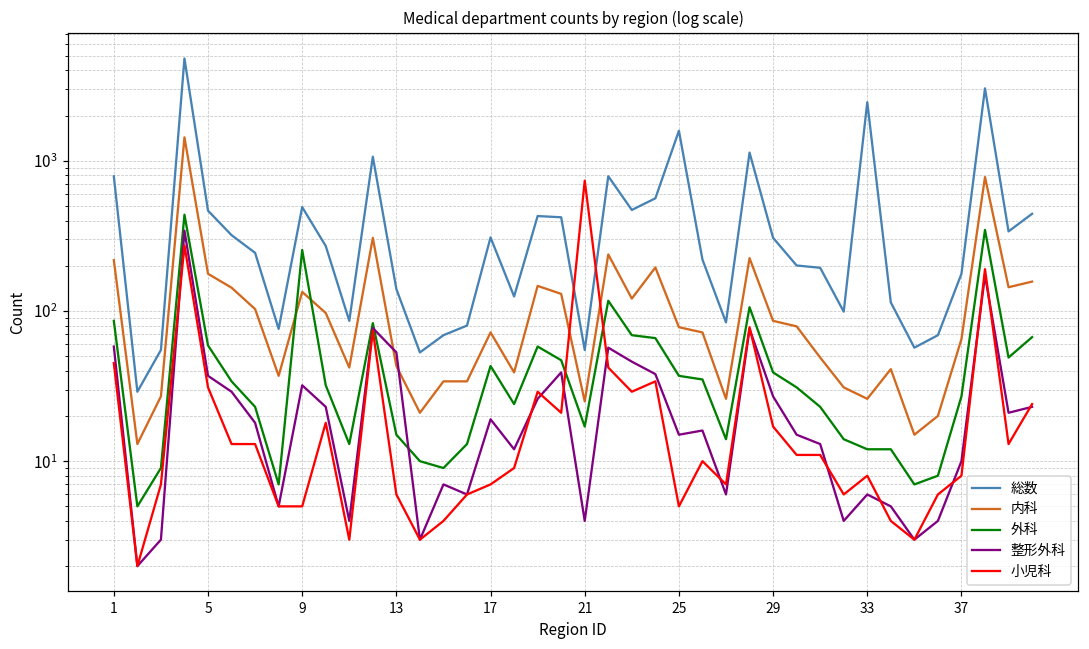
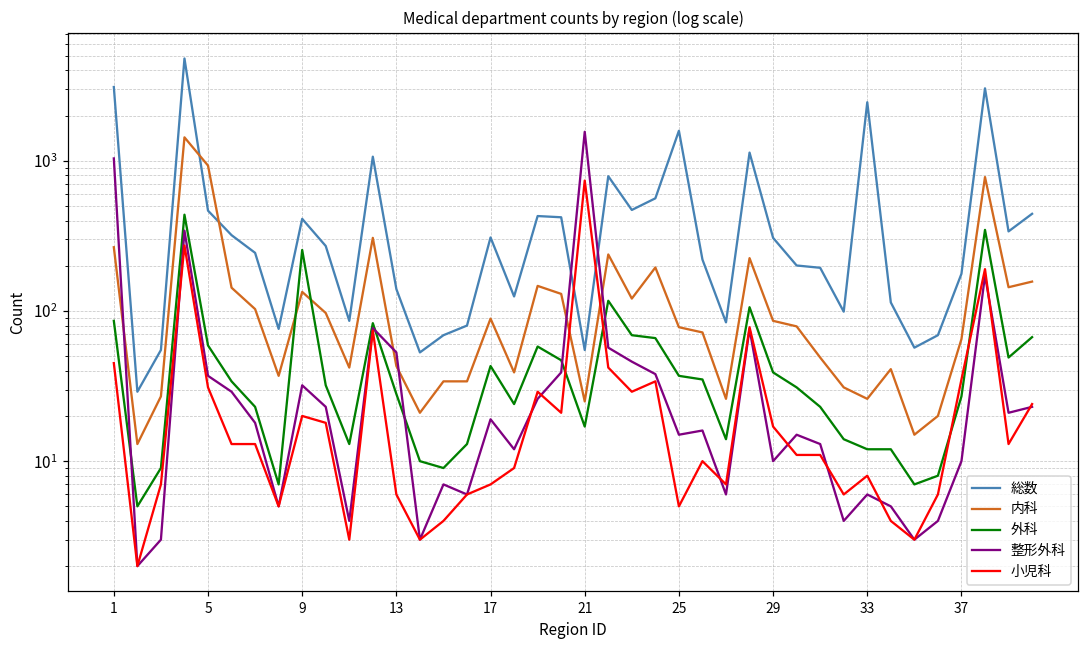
総数, 1: 800 -> 3100
内科, 1: 220 -> 270
整形外科, 1: 58 -> 1000
内科, 5: 180 -> 900
総数, 9: 490 -> 410
小児科, 9: 5 -> 20
外科, 13: 15 -> 28
内科, 17: 70 -> 90
整形外科, 21: 4 -> 1600
整形外科, 29: 27 -> 10
小児科, 37: 8 -> 35
